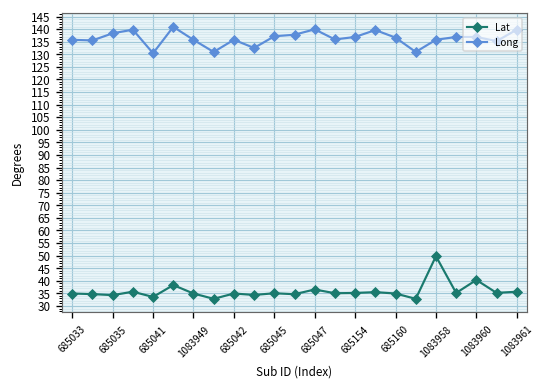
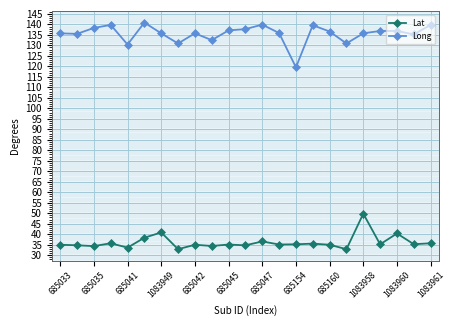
Lat, 1083949: 35 -> 41
Long, 685154: 137 -> 120
